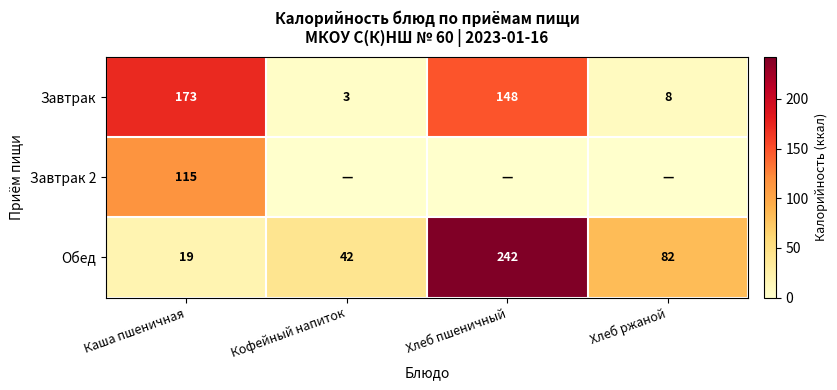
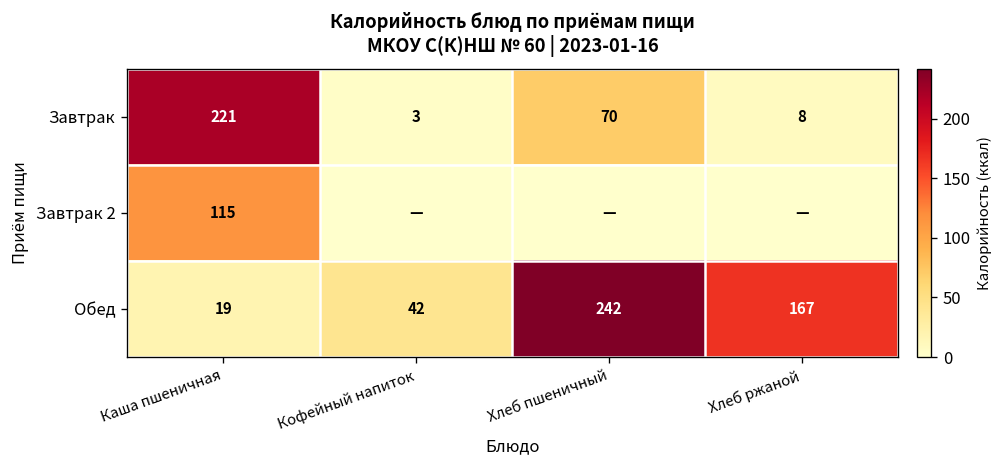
Завтрак, Каша пшеничная: 173 -> 221
Завтрак, Хлеб пшеничный: 148 -> 70
Обед, Хлеб ржаной: 82 -> 167
